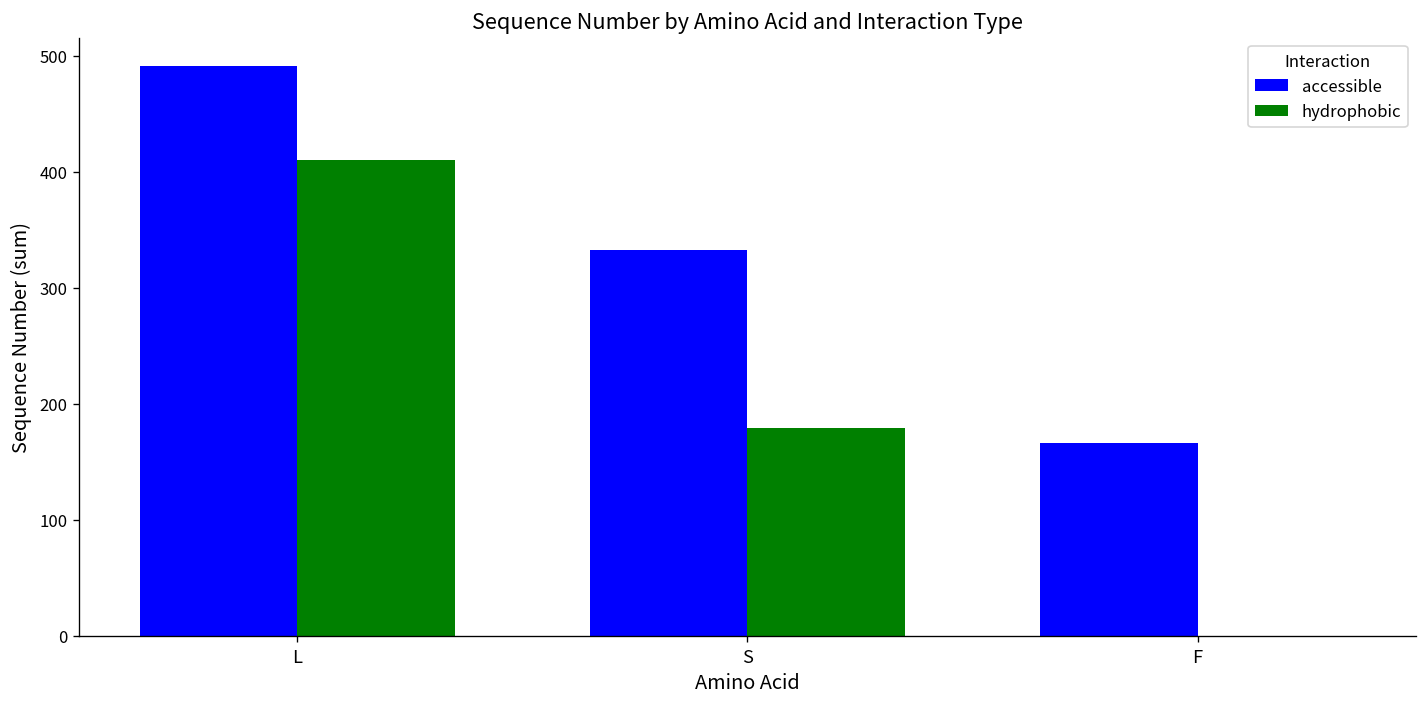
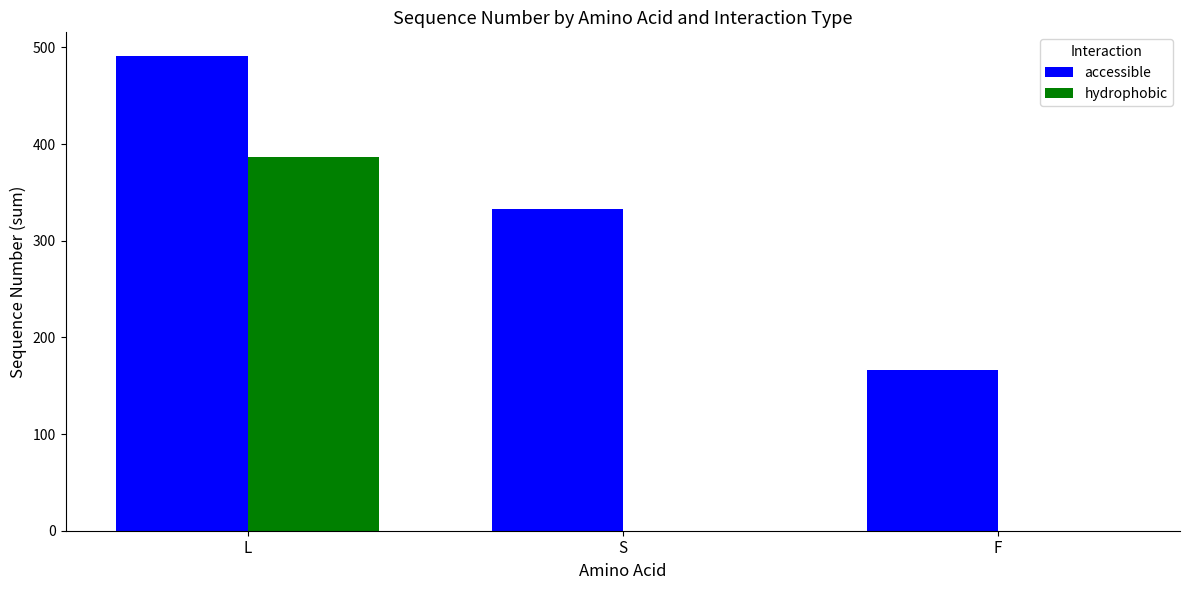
hydrophobic, L: 410 -> 390
hydrophobic, S: 180 -> 0
